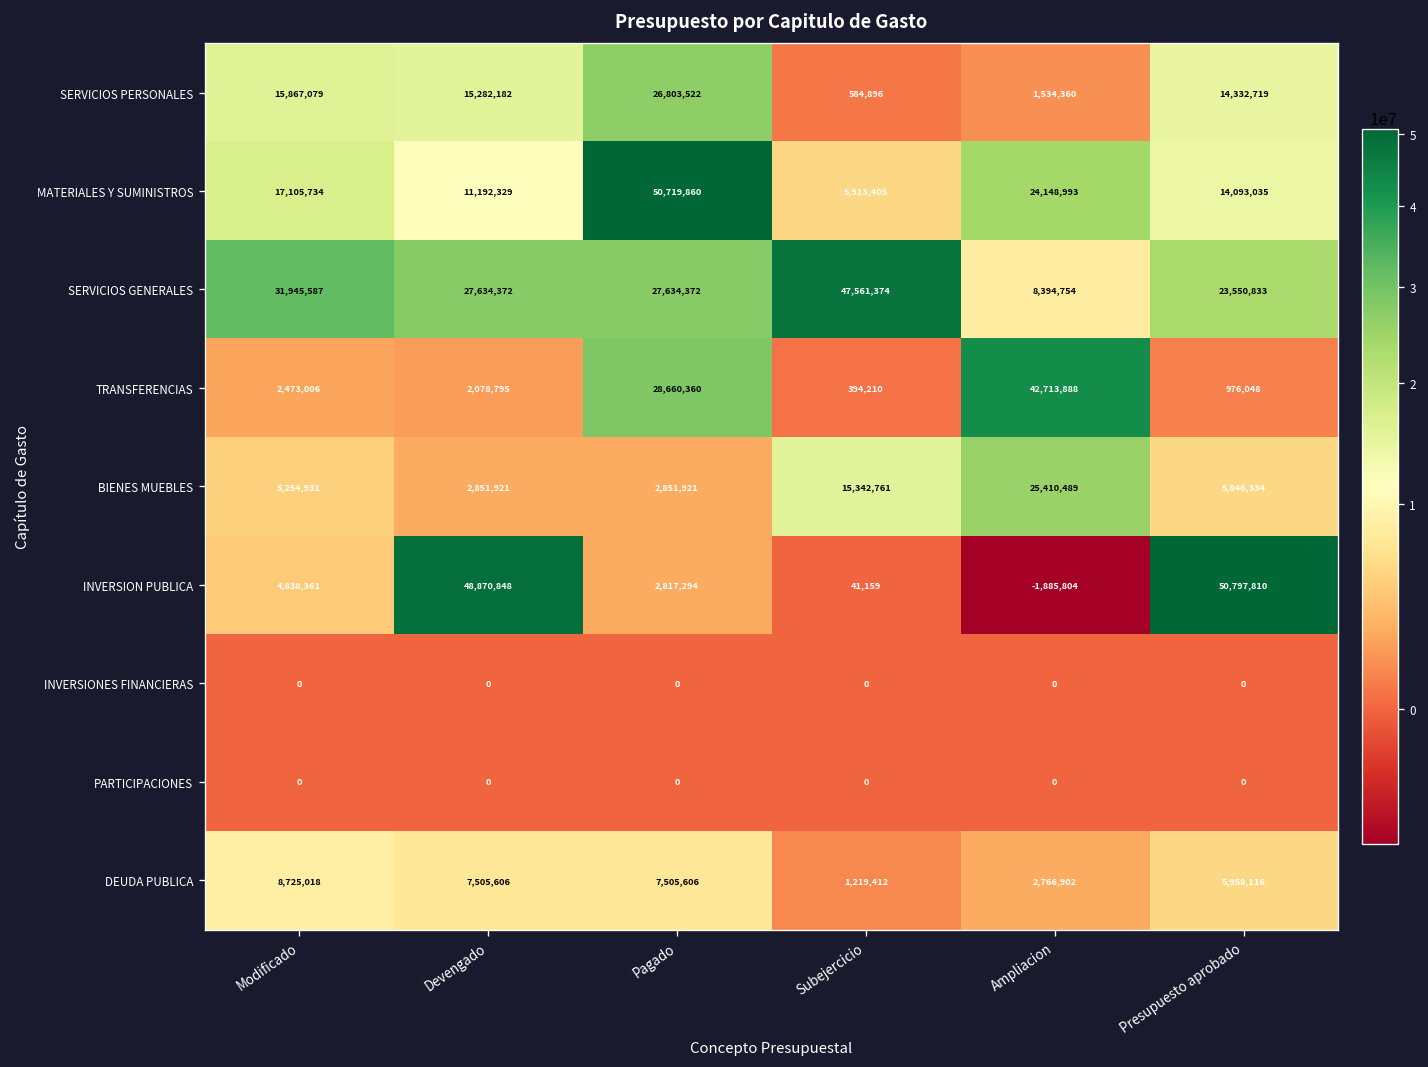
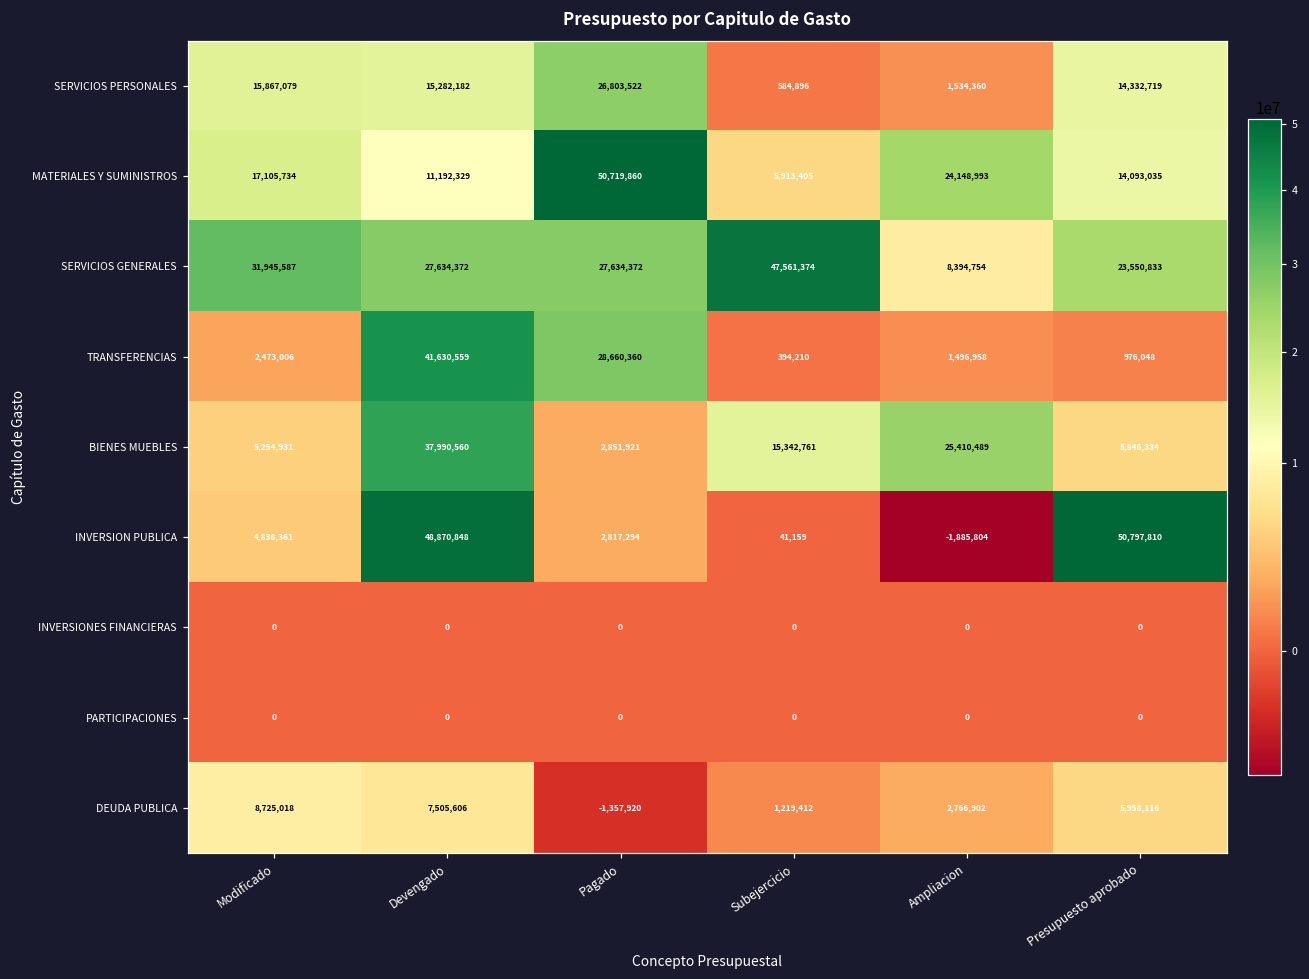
TRANSFERENCIAS, Devengado: 2,078,795 -> 41,630,559
TRANSFERENCIAS, Ampliacion: 42,713,888 -> 1,496,958
BIENES MUEBLES, Devengado: 2,851,921 -> 37,990,560
DEUDA PUBLICA, Pagado: 7,505,606 -> -1,357,920
